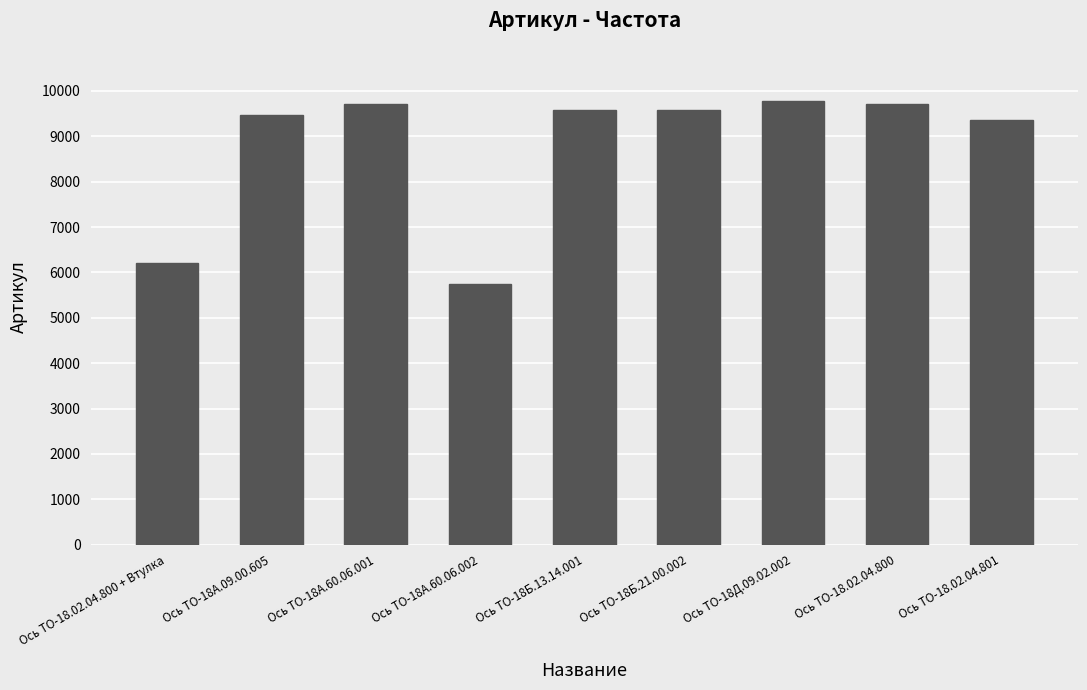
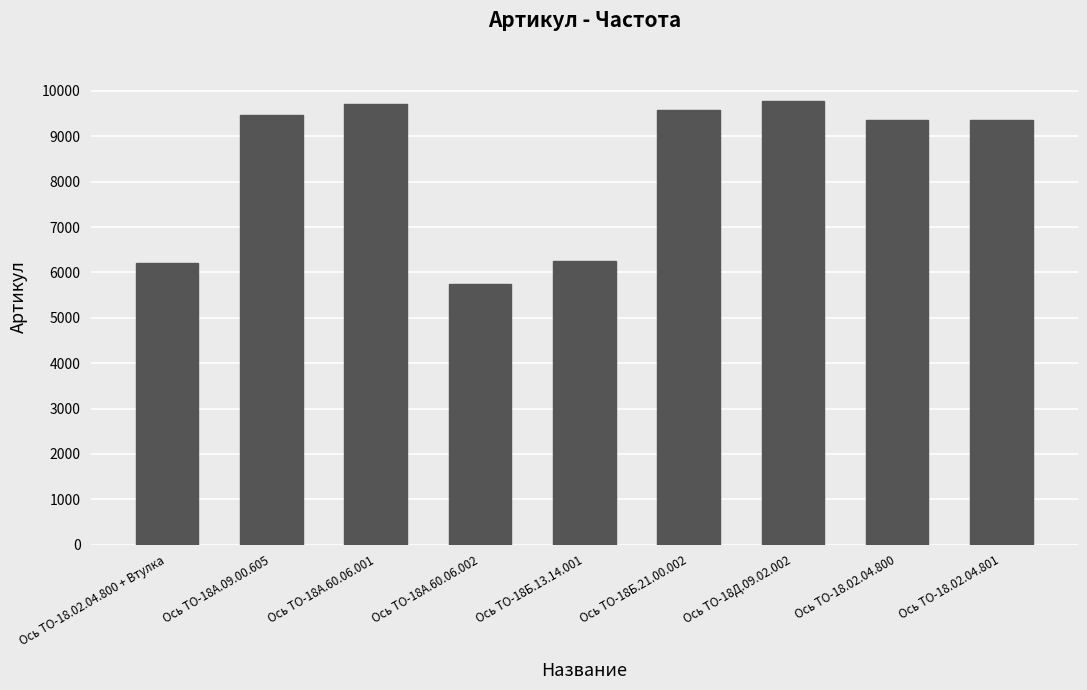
Ось ТО-18Б.13.14.001: 9600 -> 6200
Ось ТО-18.02.04.800: 9700 -> 9400
